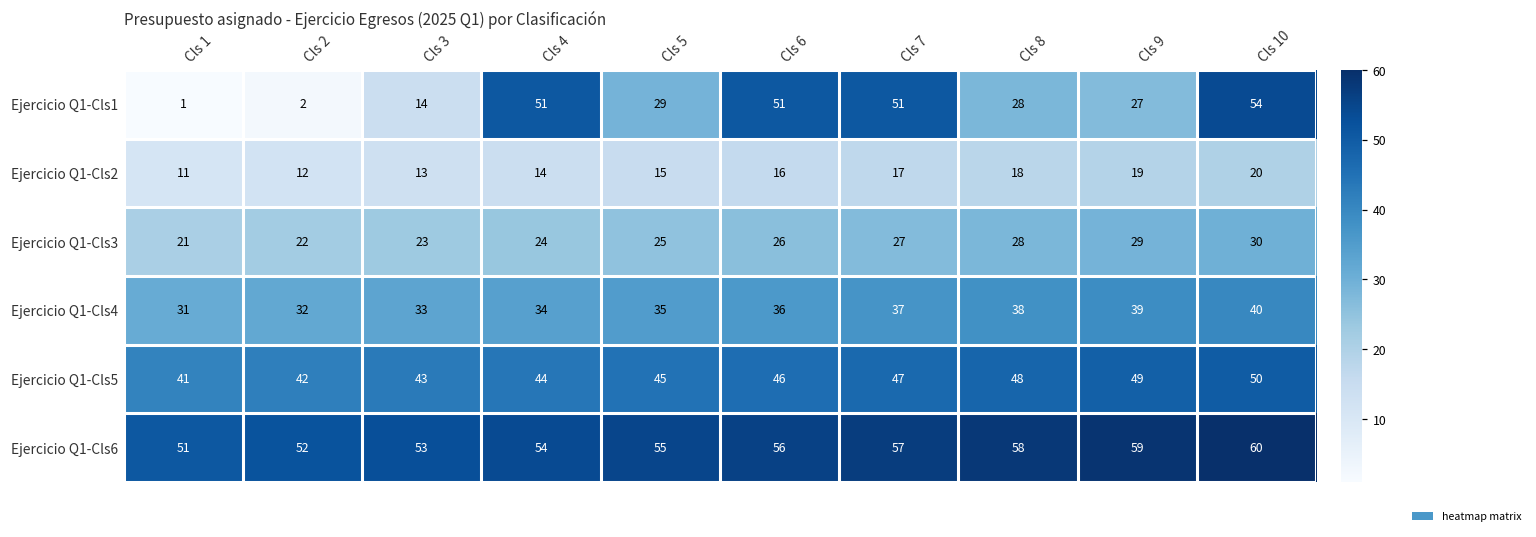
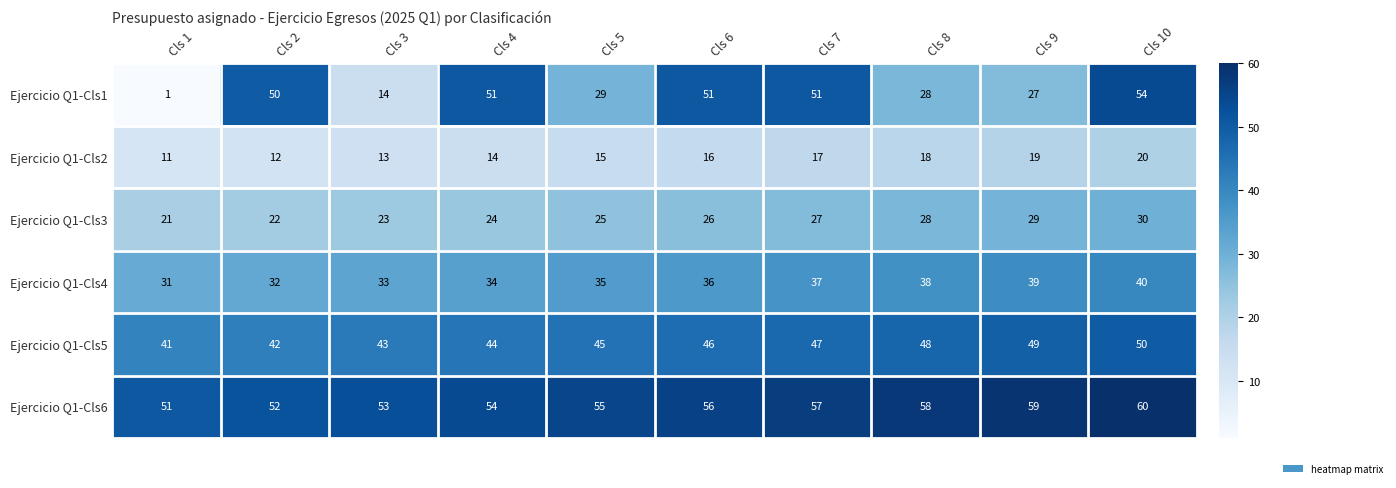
Ejercicio Q1-Cls1, Cls 2: 2 -> 50
